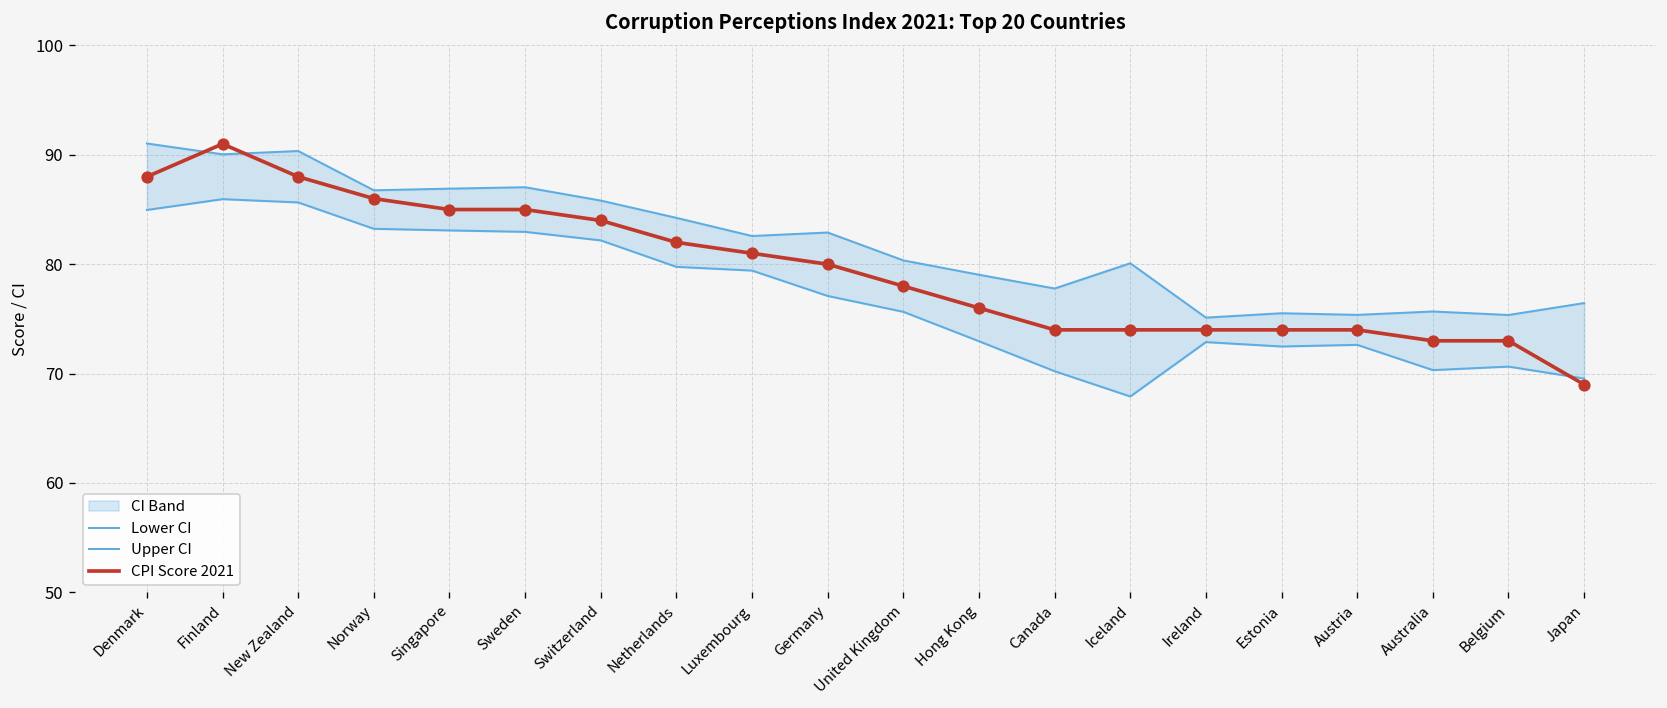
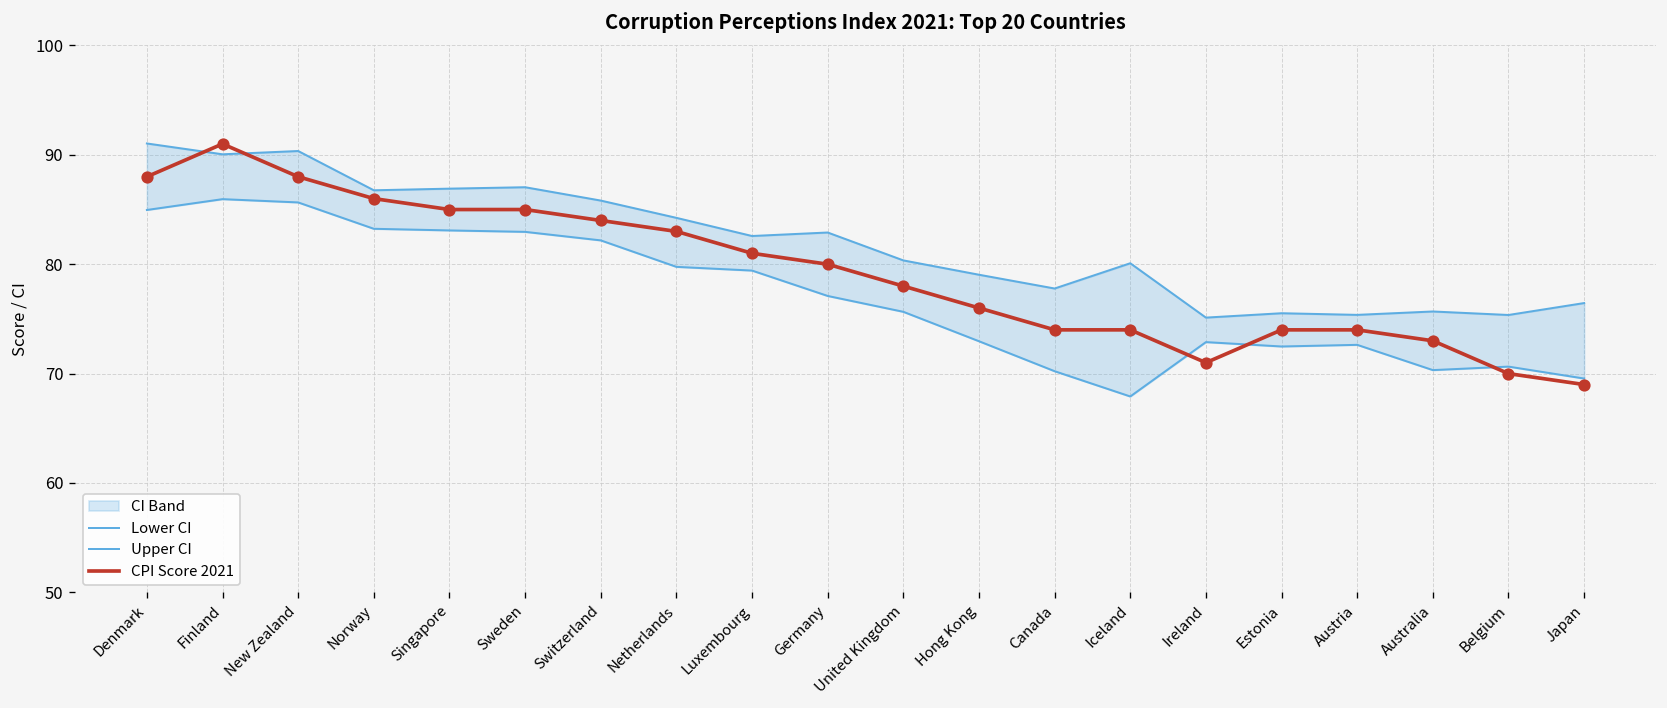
CPI Score 2021, Netherlands: 82 -> 83
CPI Score 2021, Ireland: 74 -> 71
CPI Score 2021, Belgium: 73 -> 70
